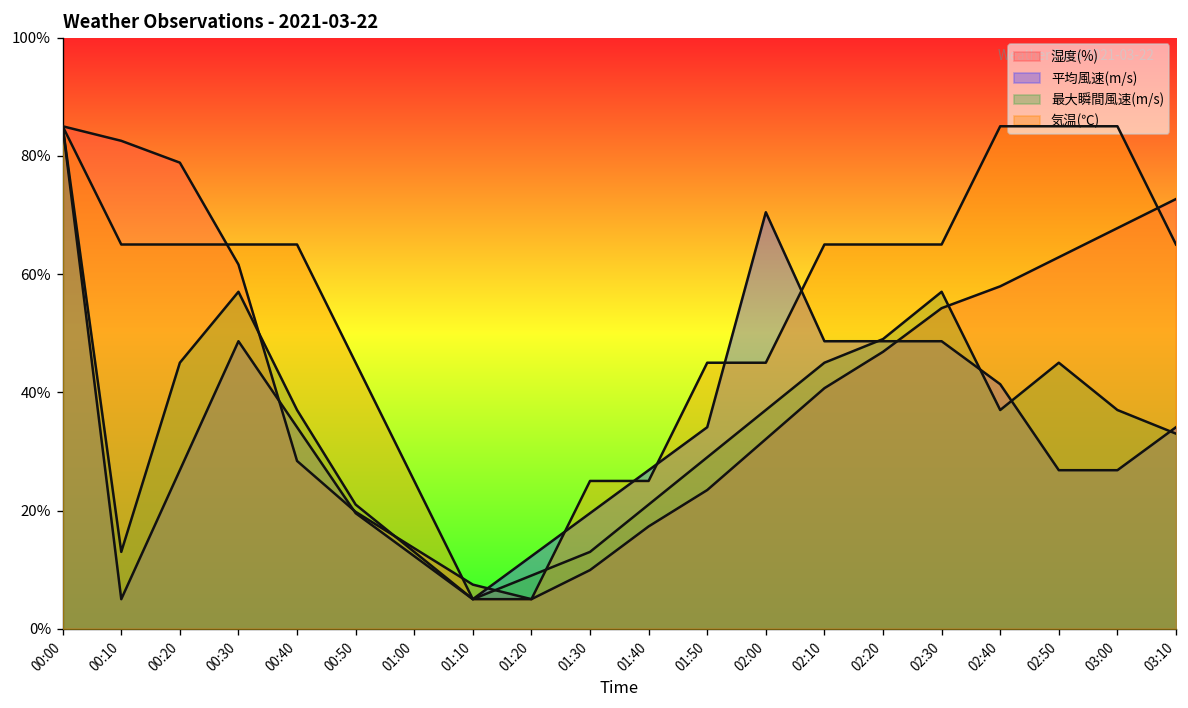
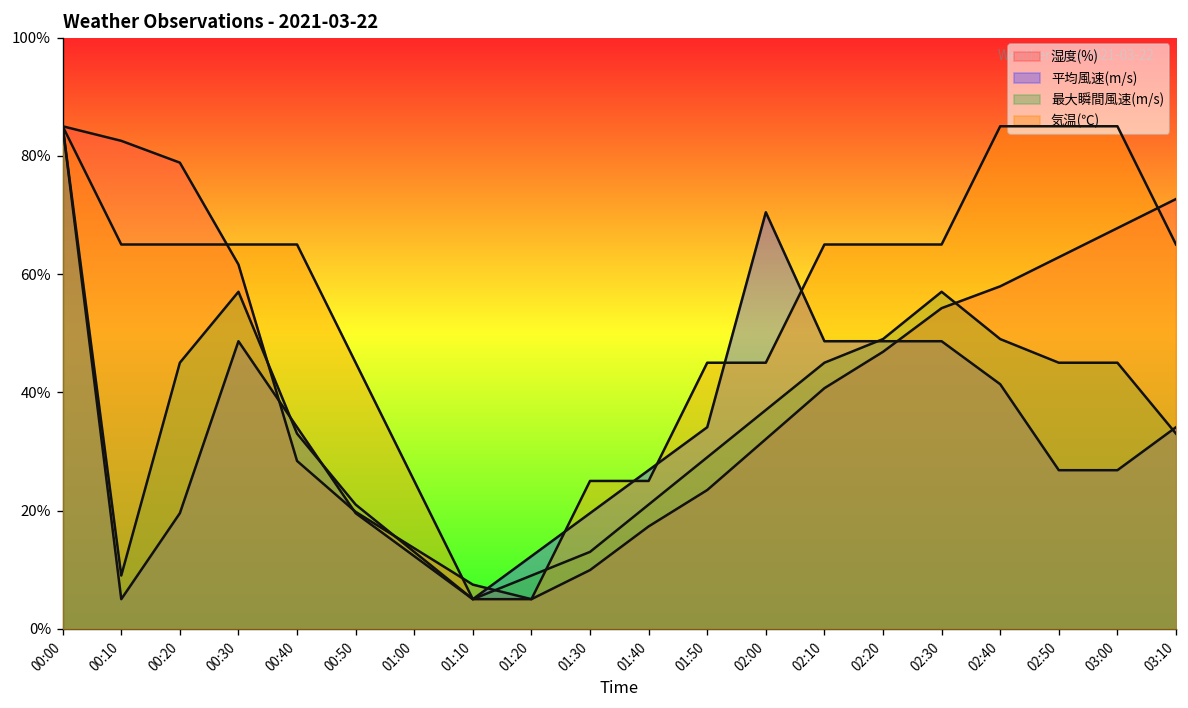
最大瞬間風速(m/s), 00:10: 13% -> 9%
平均風速(m/s), 00:20: 27% -> 20%
最大瞬間風速(m/s), 00:40: 37% -> 33%
最大瞬間風速(m/s), 02:40: 37% -> 49%
最大瞬間風速(m/s), 03:00: 37% -> 45%
